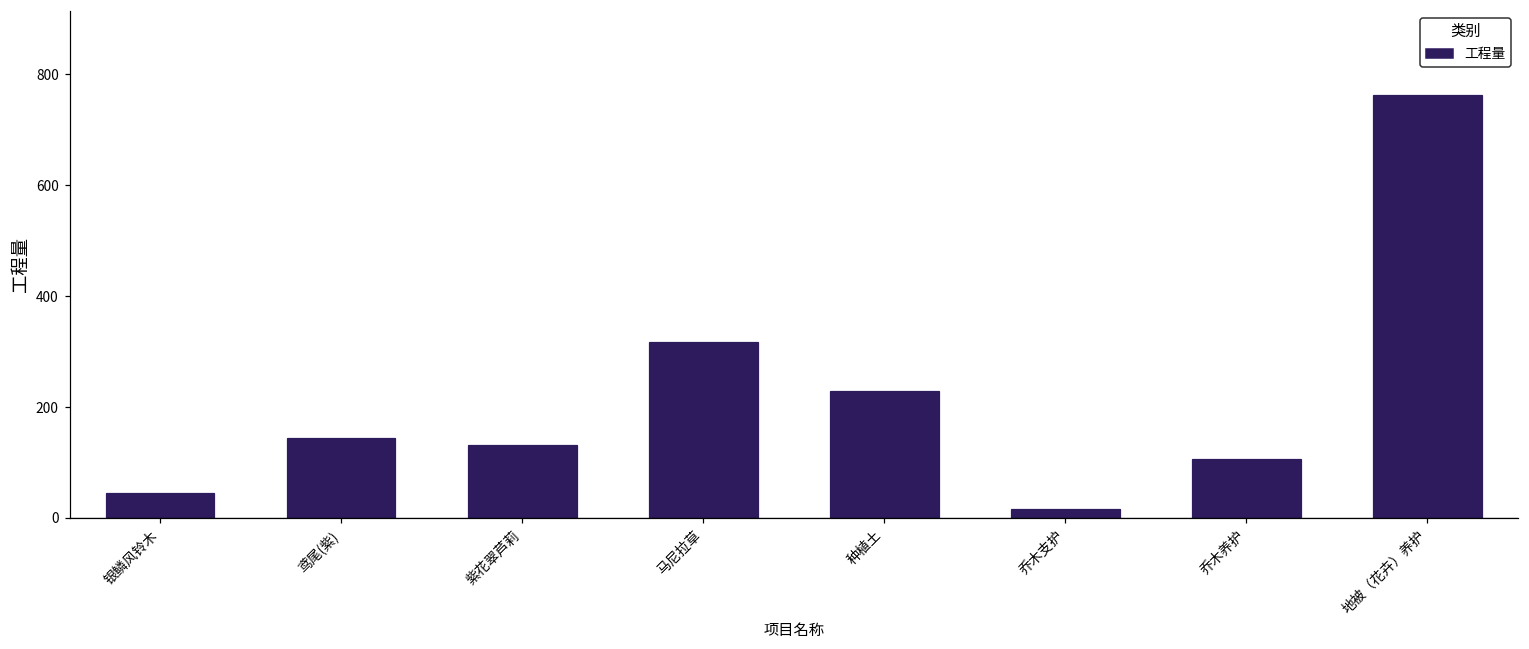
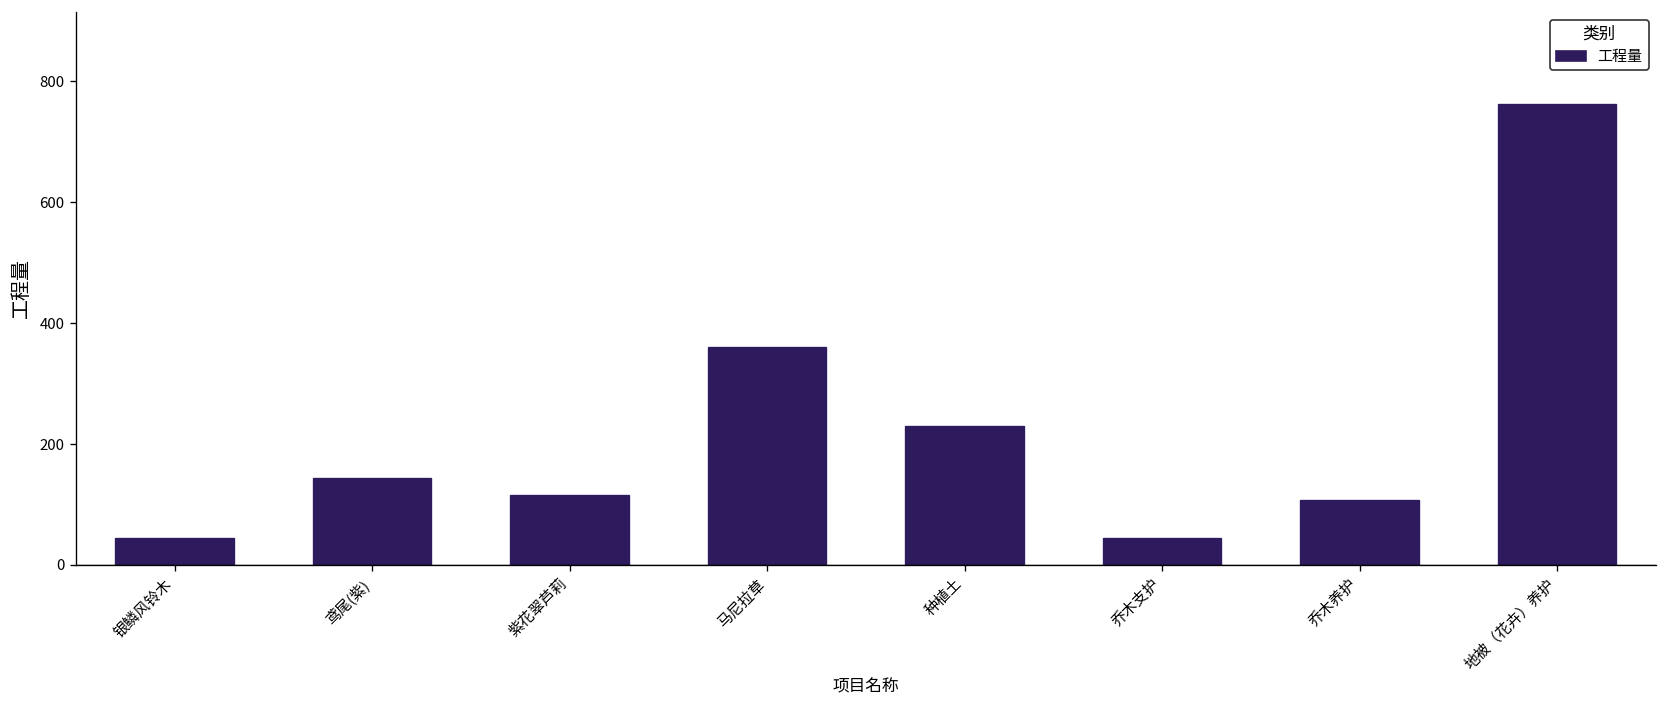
紫花翠芦莉: 130 -> 120
马尼拉草: 320 -> 360
乔木支护: 20 -> 50
